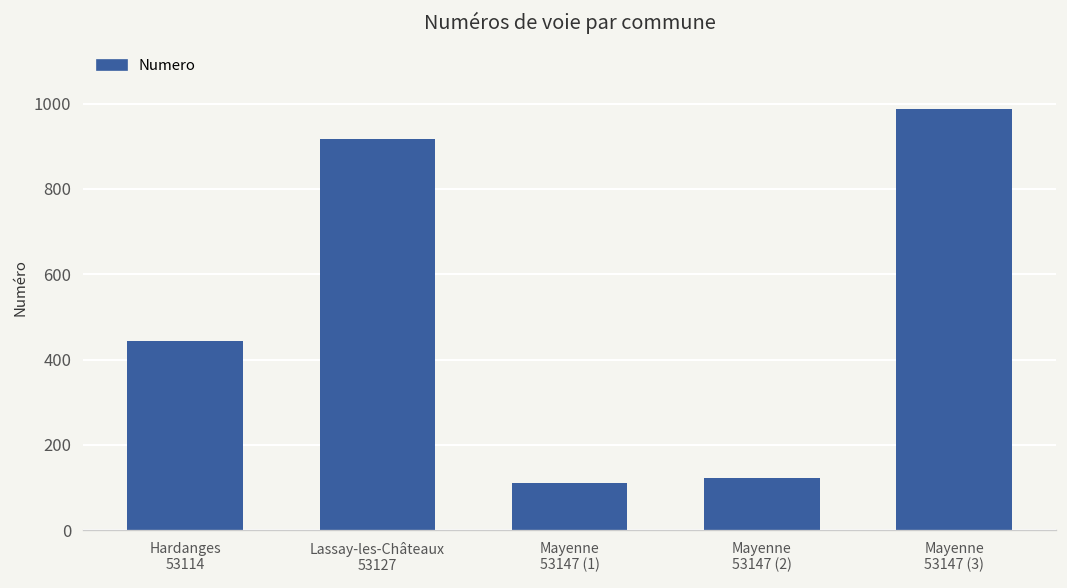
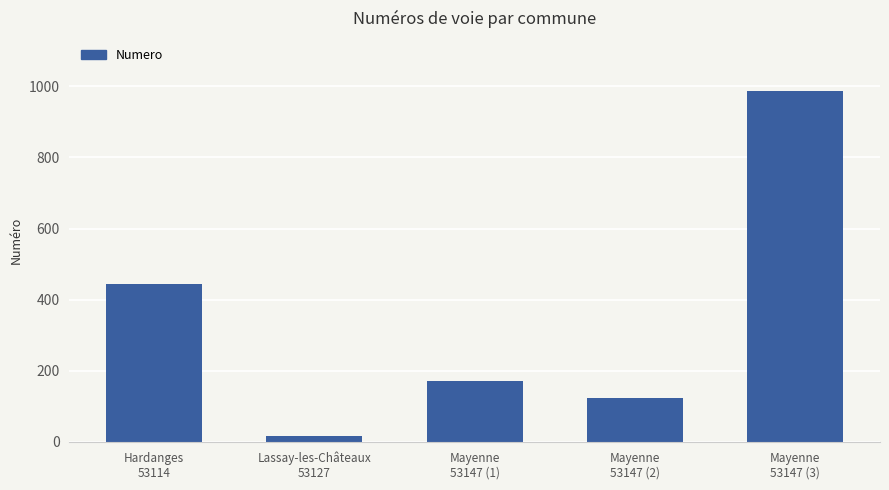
Lassay-les-Châteaux 53127: 920 -> 20
Mayenne 53147 (1): 110 -> 170
